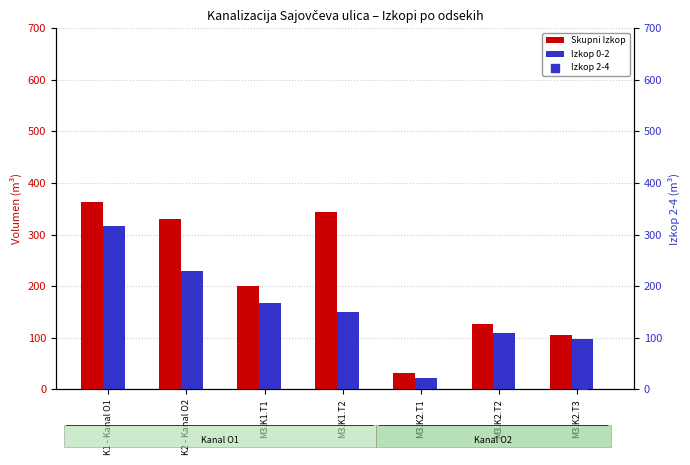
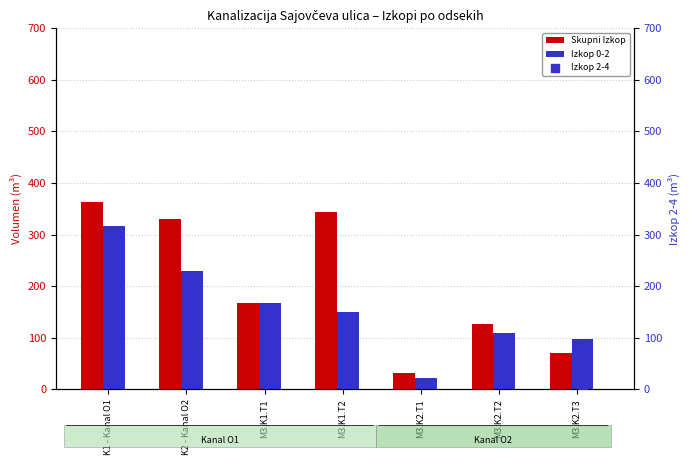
Skupni Izkop, M3.K1.T1: 200 -> 170
Skupni Izkop, M3.K2.T3: 110 -> 70
